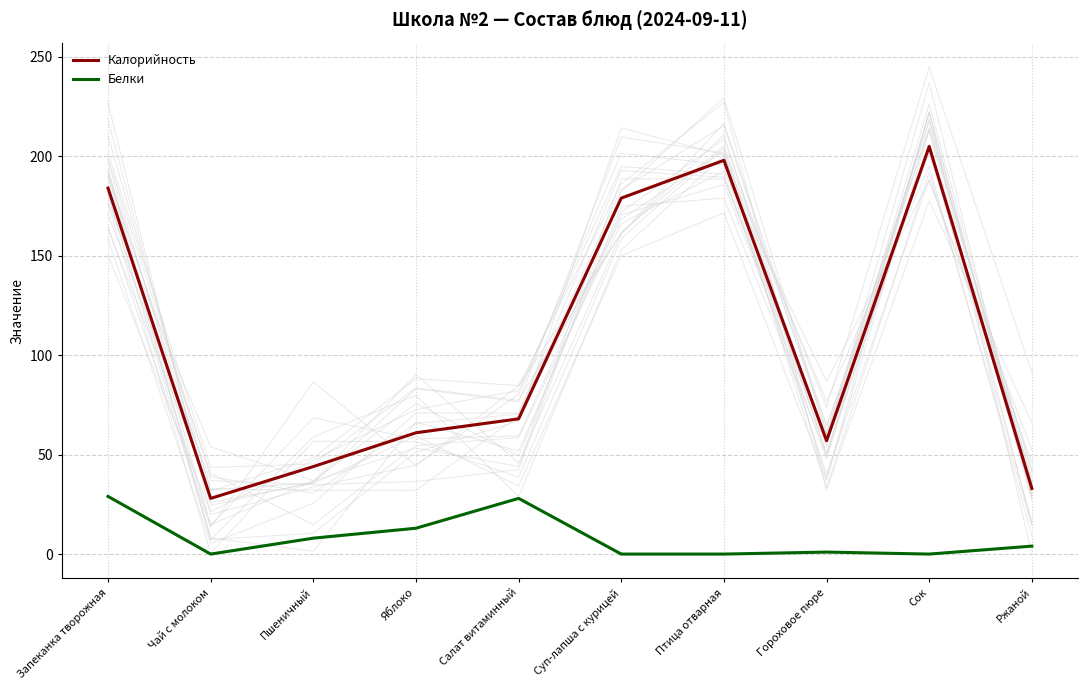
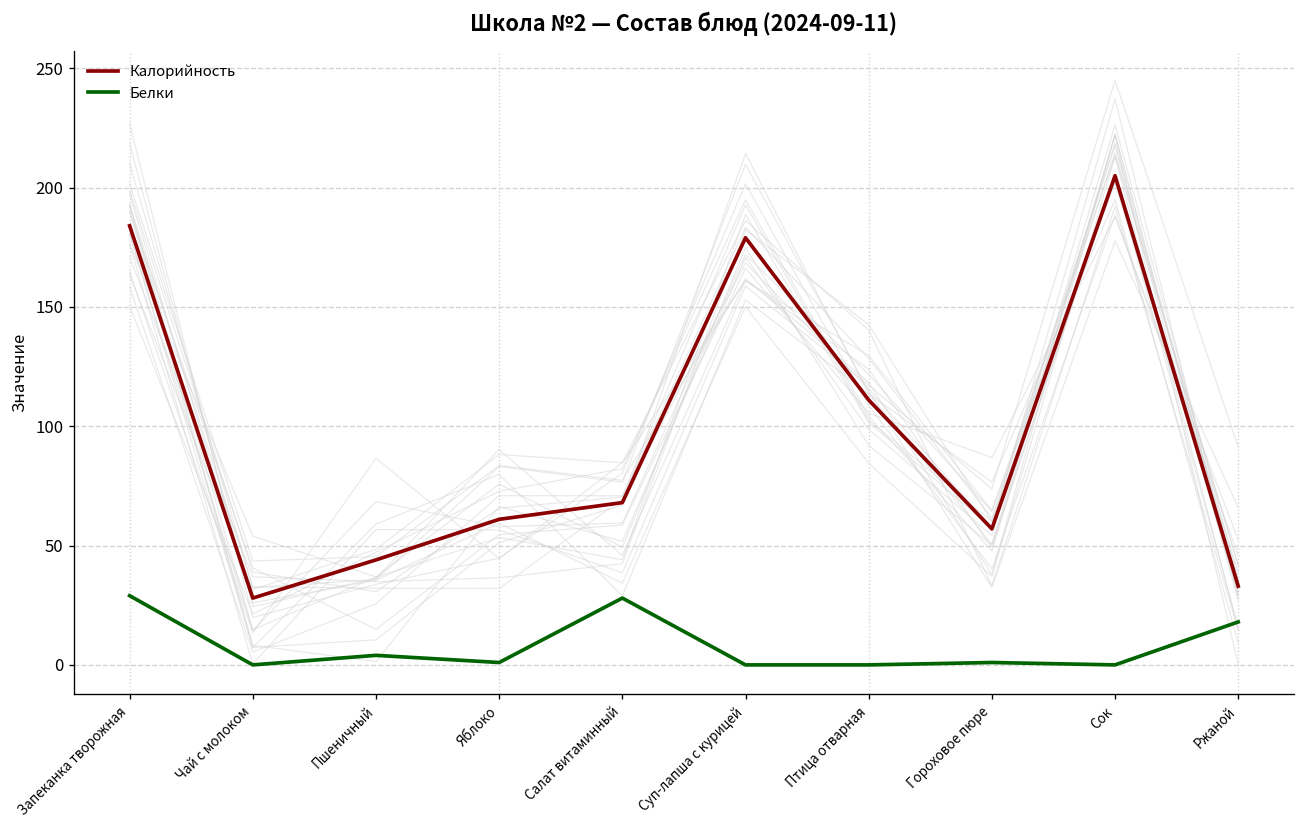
Белки, Пшеничный: 8 -> 4
Белки, Яблоко: 13 -> 1
Калорийность, Птица отварная: 198 -> 111
Белки, Ржаной: 4 -> 18
